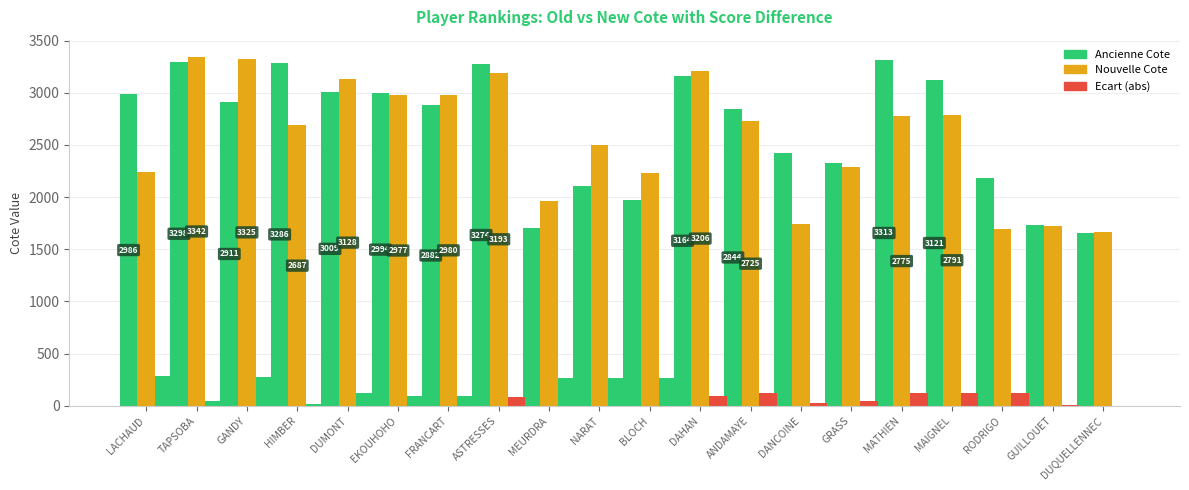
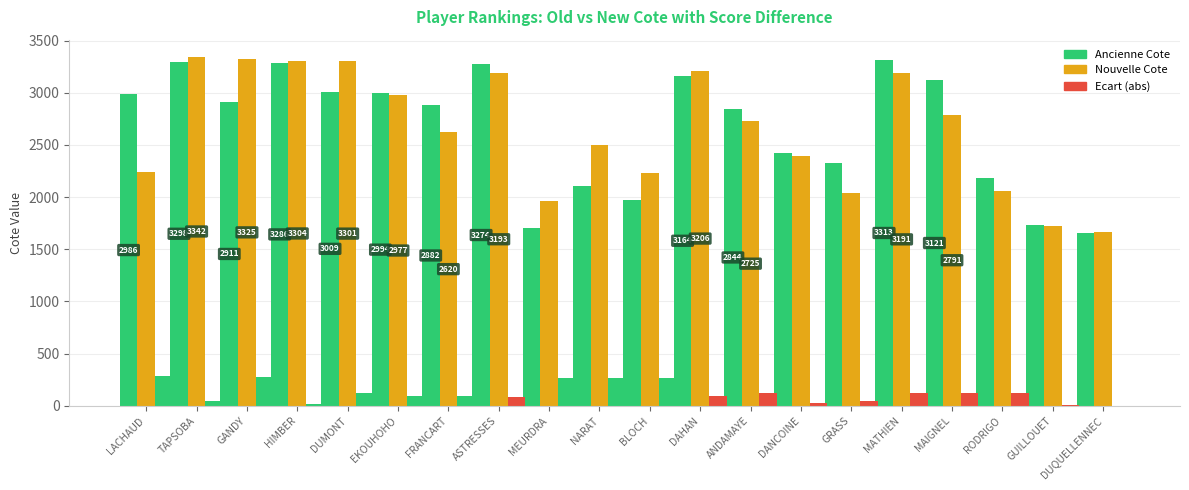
Nouvelle Cote, HIMBER: 2687 -> 3304
Nouvelle Cote, DUMONT: 3128 -> 3301
Nouvelle Cote, FRANCART: 2980 -> 2620
Nouvelle Cote, DANCOINE: 1750 -> 2400
Nouvelle Cote, GRASS: 2290 -> 2040
Nouvelle Cote, MATHIEN: 2775 -> 3191
Nouvelle Cote, RODRIGO: 1690 -> 2060
